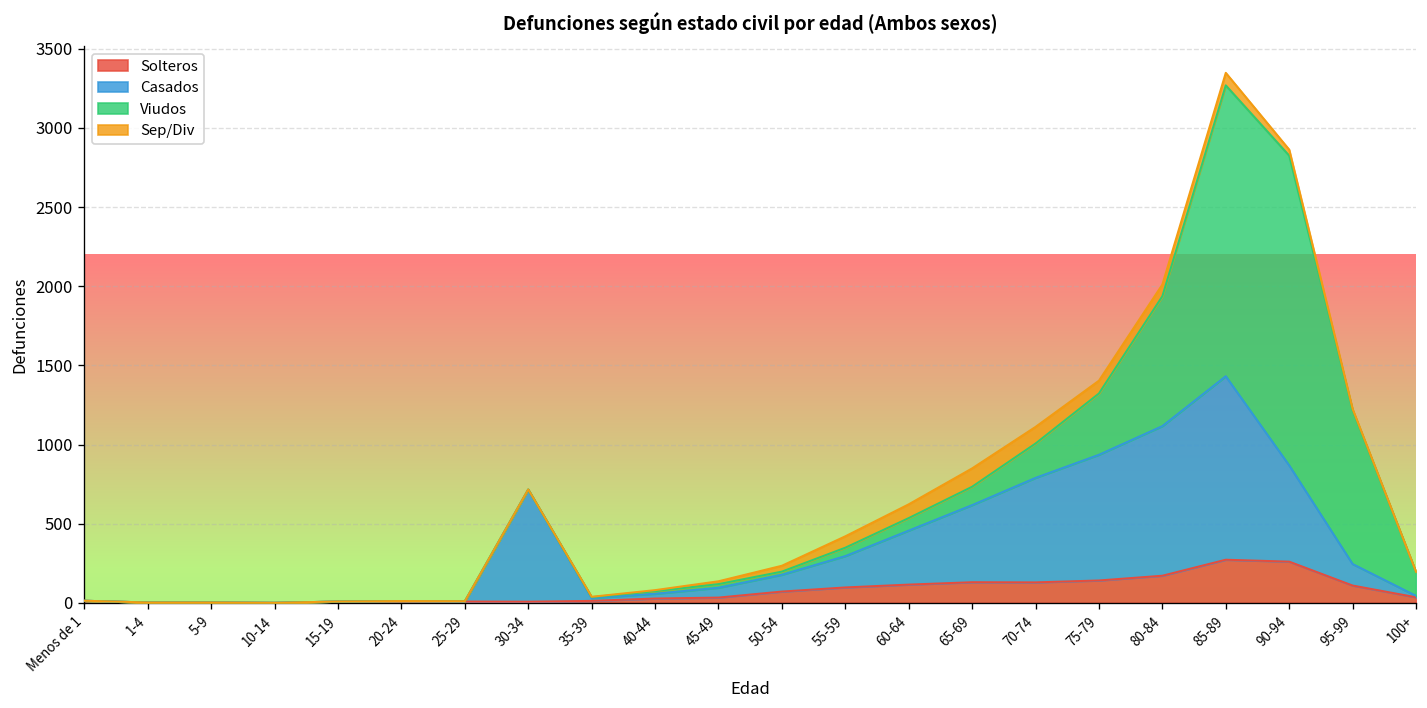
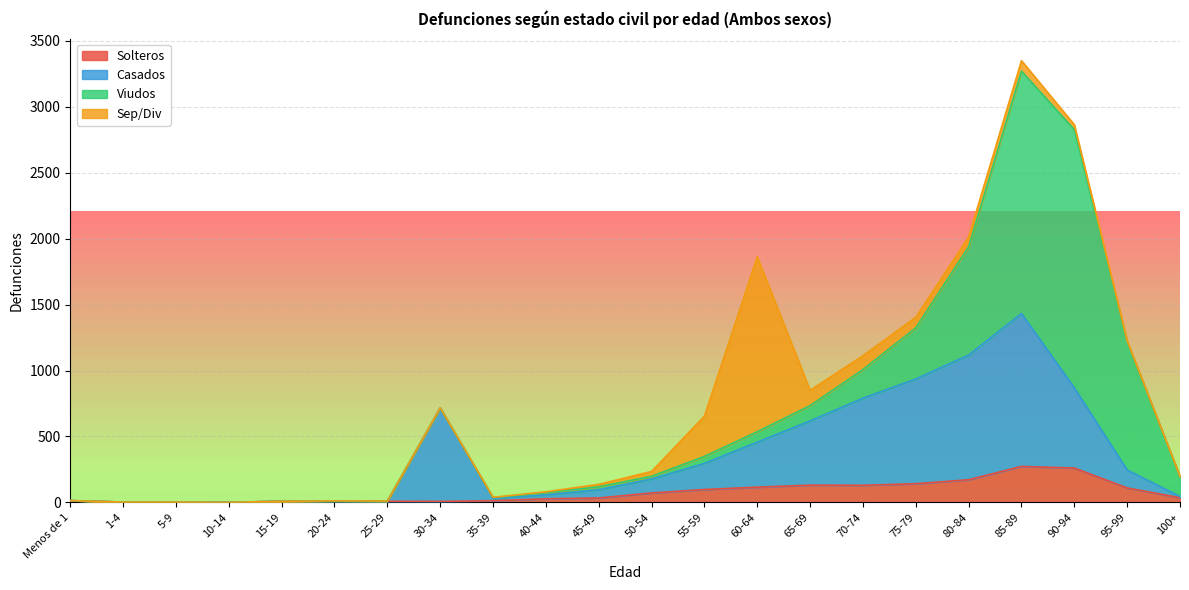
Sep/Div, 55-59: 70 -> 310
Sep/Div, 60-64: 90 -> 1330
